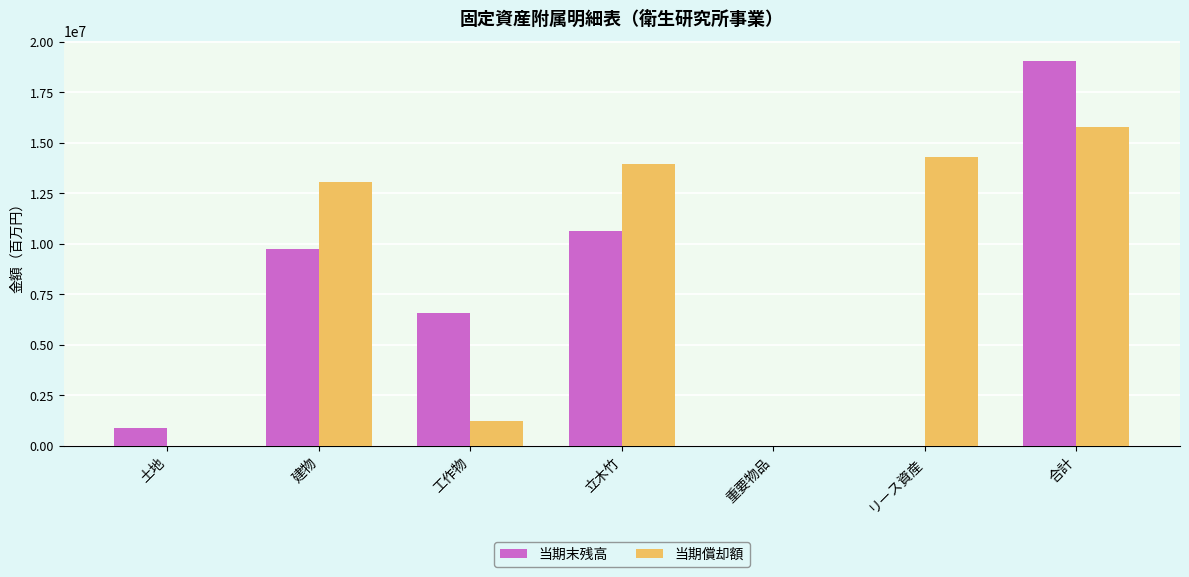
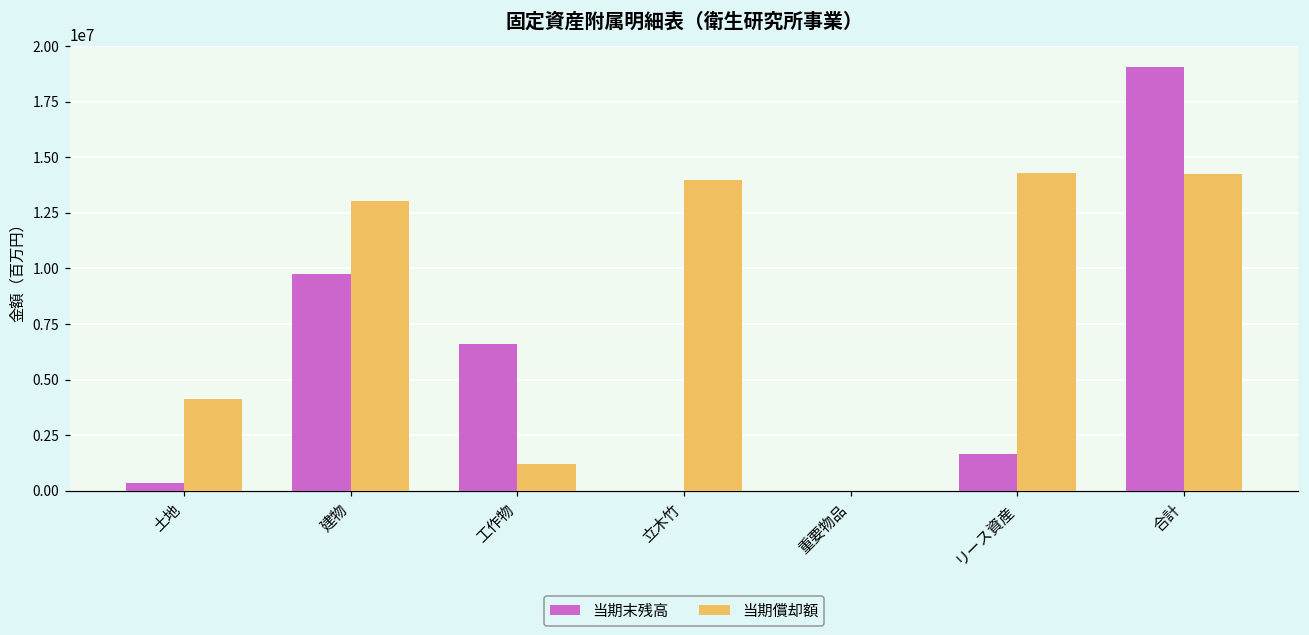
当期末残高, 土地: 900000 -> 400000
当期償却額, 土地: 0 -> 4100000
当期末残高, 立木竹: 10600000 -> 0
当期末残高, リース資産: 0 -> 1600000
当期償却額, 合計: 15800000 -> 14300000
